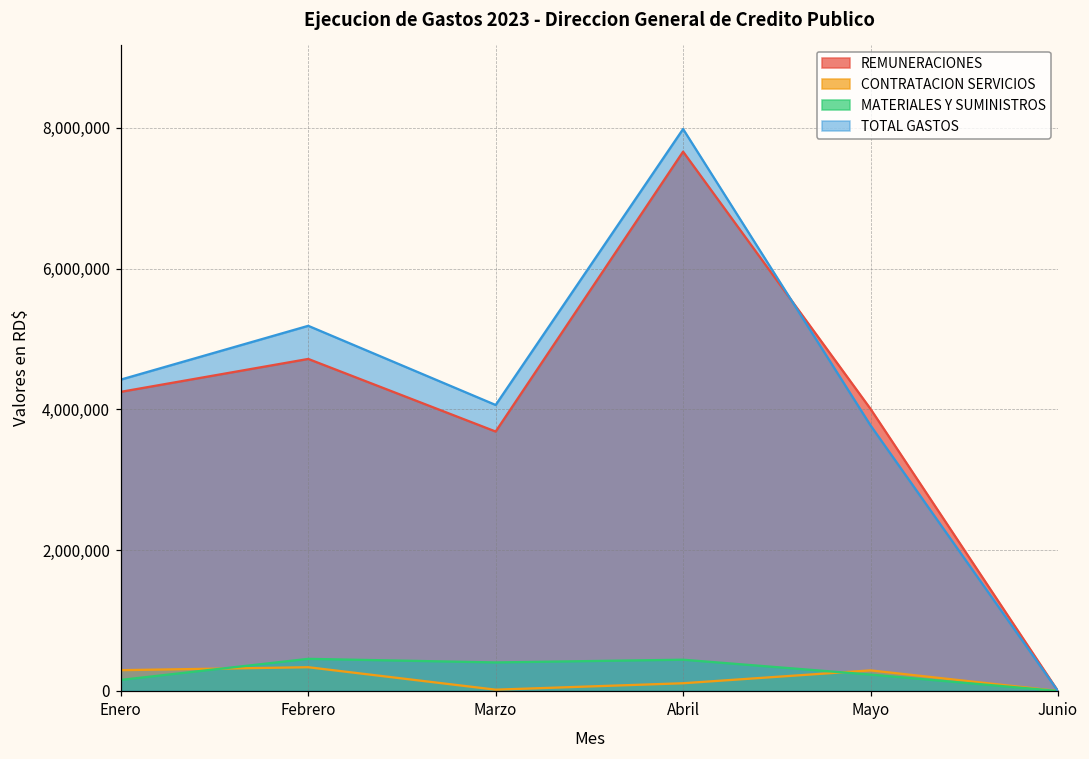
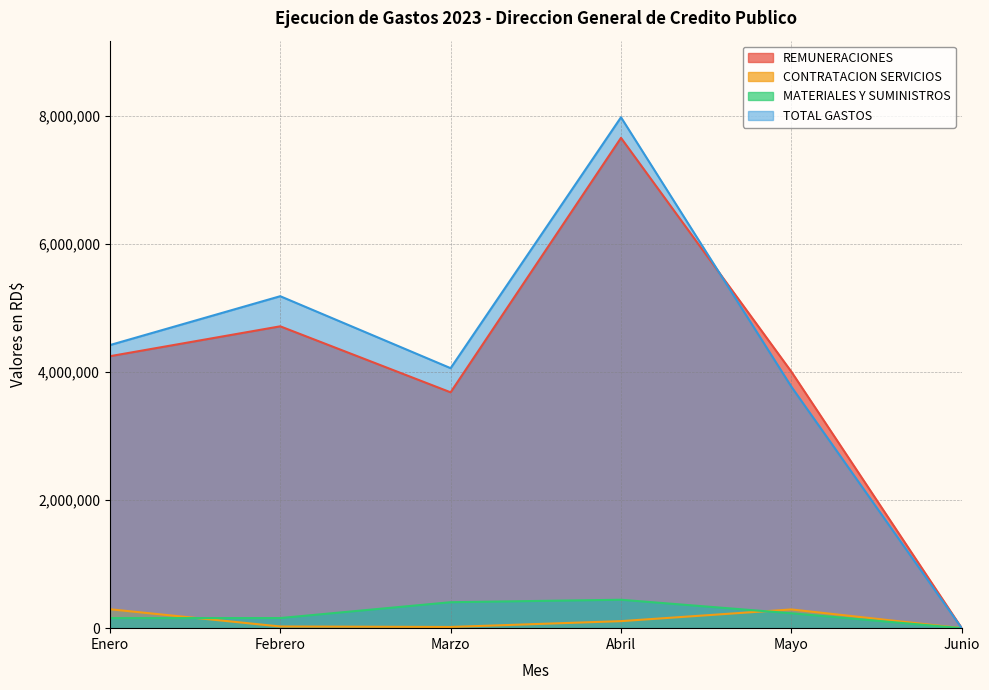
CONTRATACION SERVICIOS, Febrero: 300,000 -> 0
MATERIALES Y SUMINISTROS, Febrero: 500,000 -> 200,000
